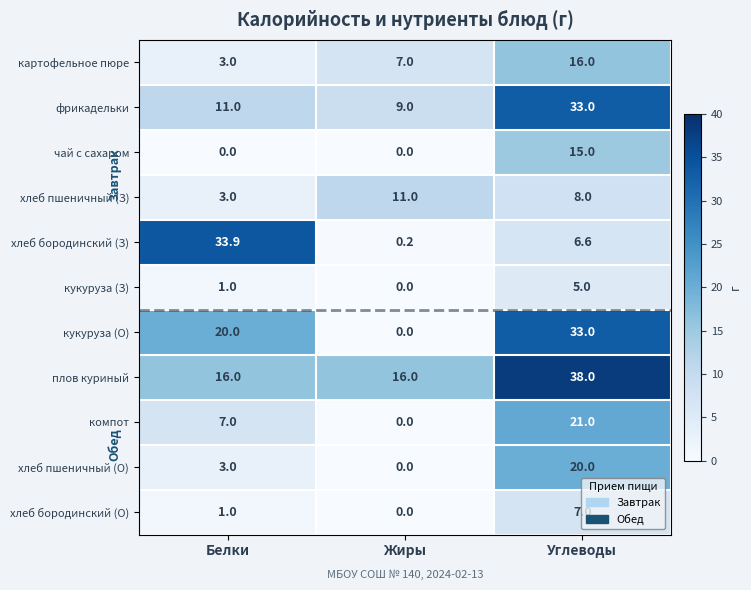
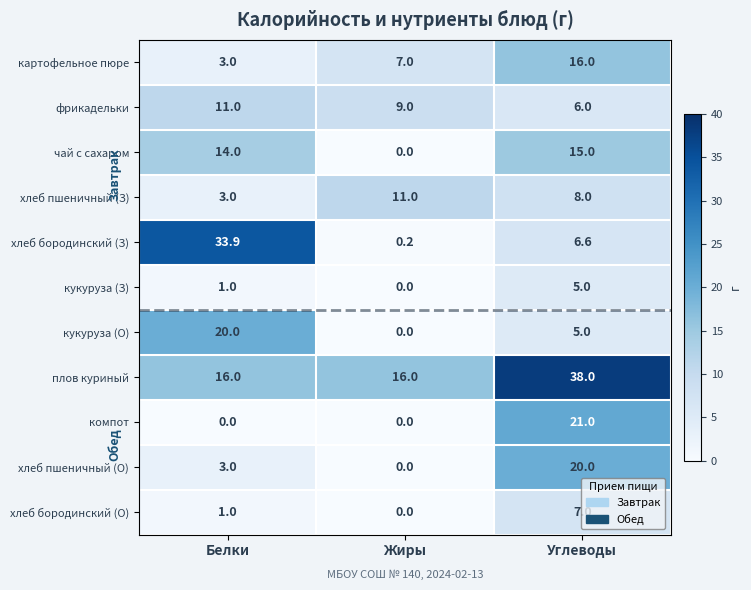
фрикадельки, Углеводы: 33.0 -> 6.0
чай с сахаром, Белки: 0.0 -> 14.0
кукуруза (О), Углеводы: 33.0 -> 5.0
компот, Белки: 7.0 -> 0.0
